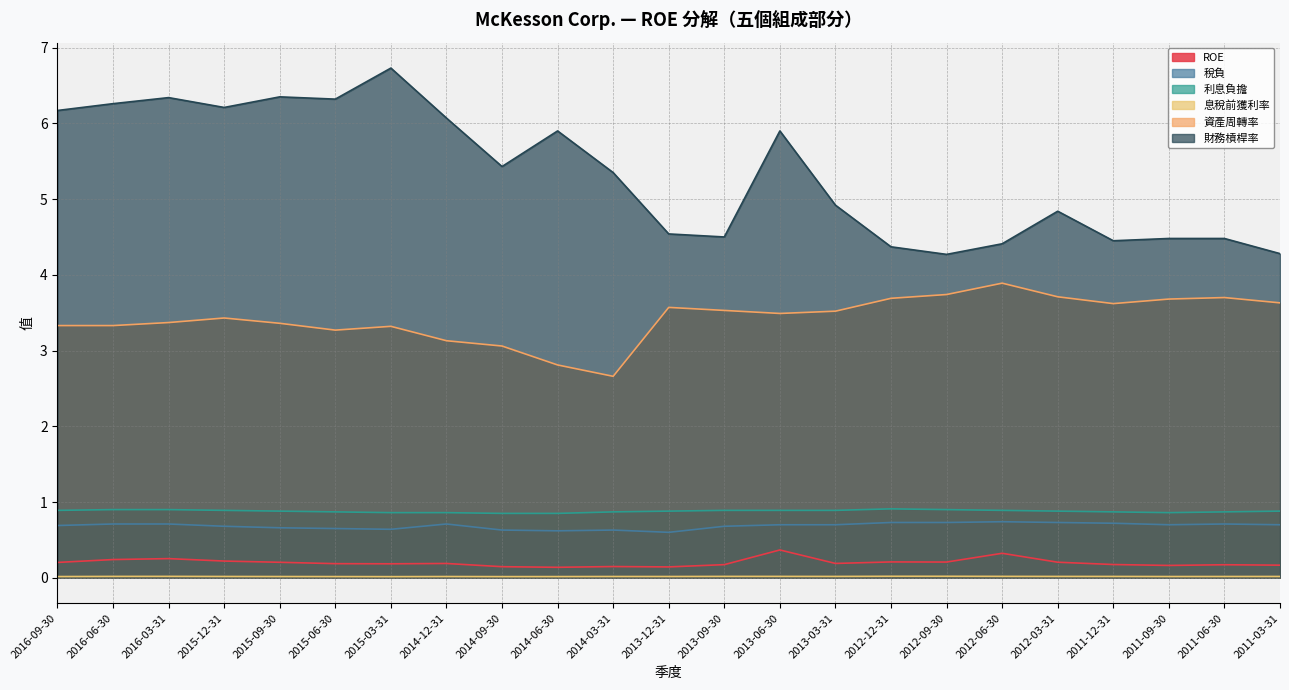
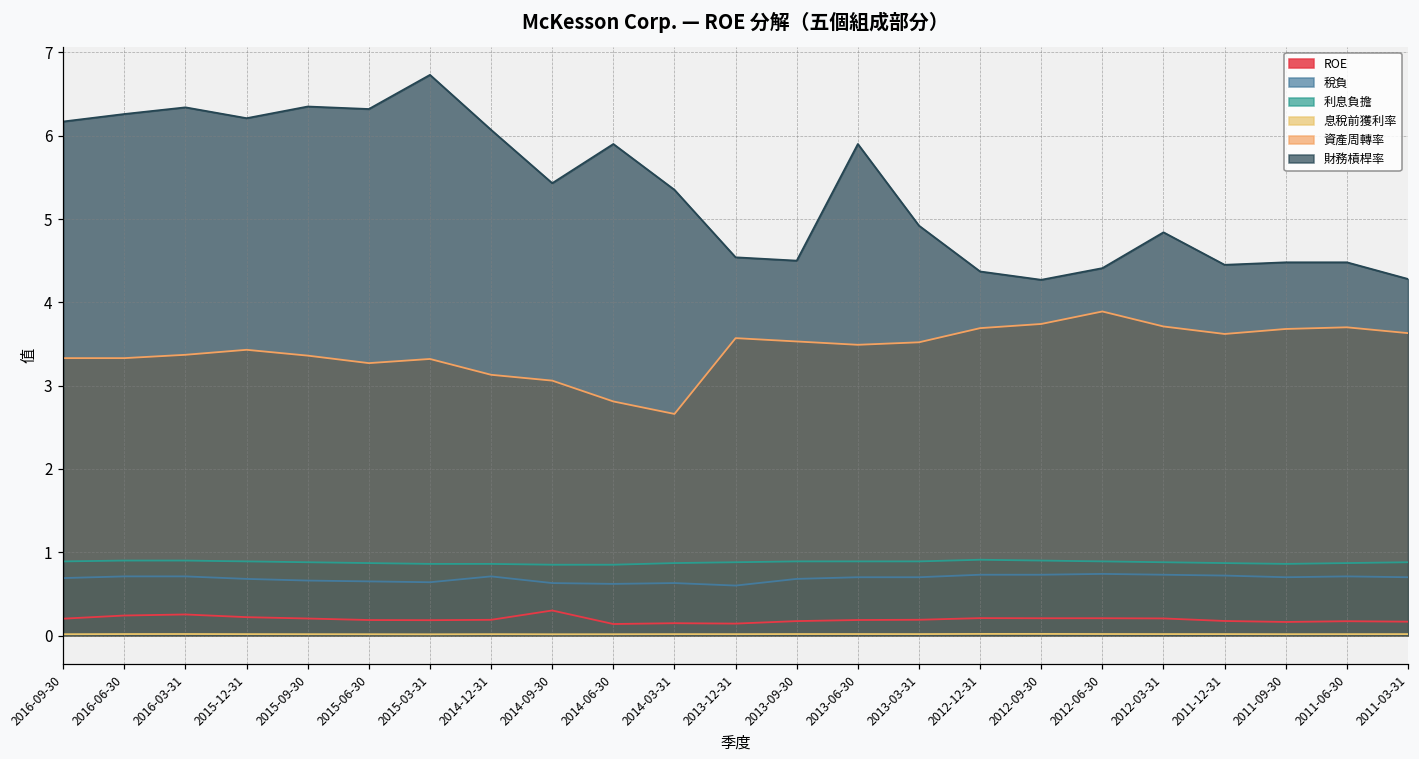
ROE, 2014-09-30: 0.1 -> 0.3
ROE, 2013-06-30: 0.4 -> 0.2
ROE, 2012-06-30: 0.3 -> 0.2
